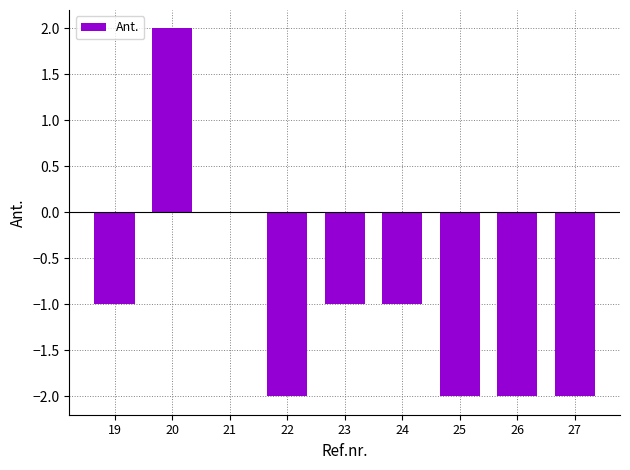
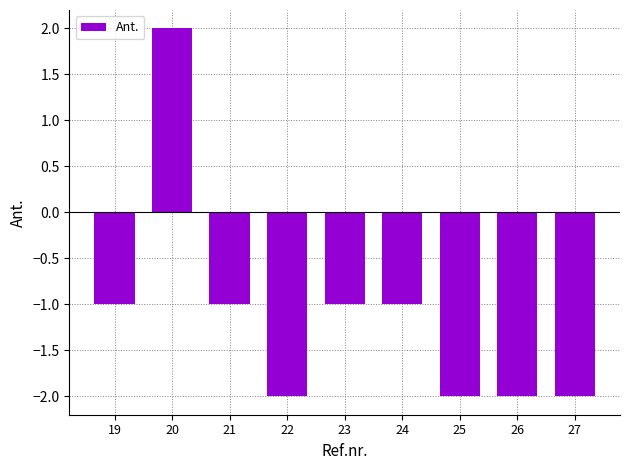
21: 0.0 -> -1.0
